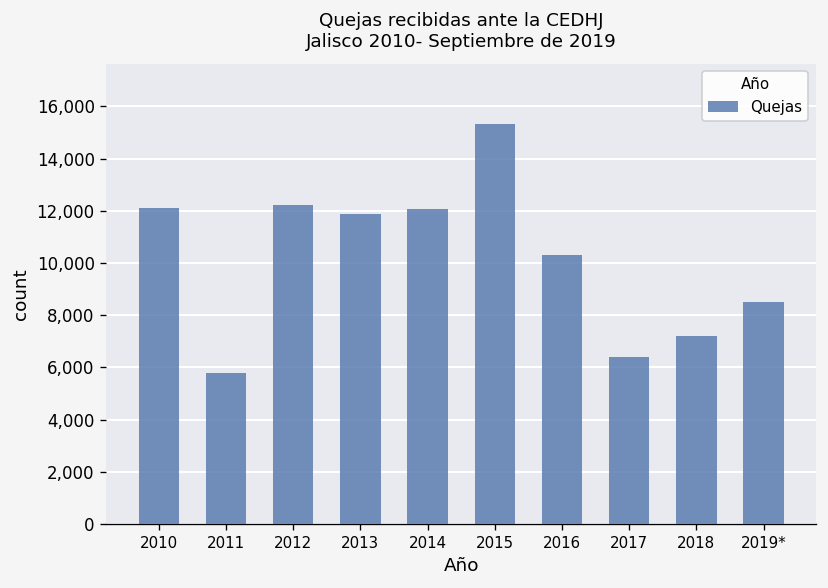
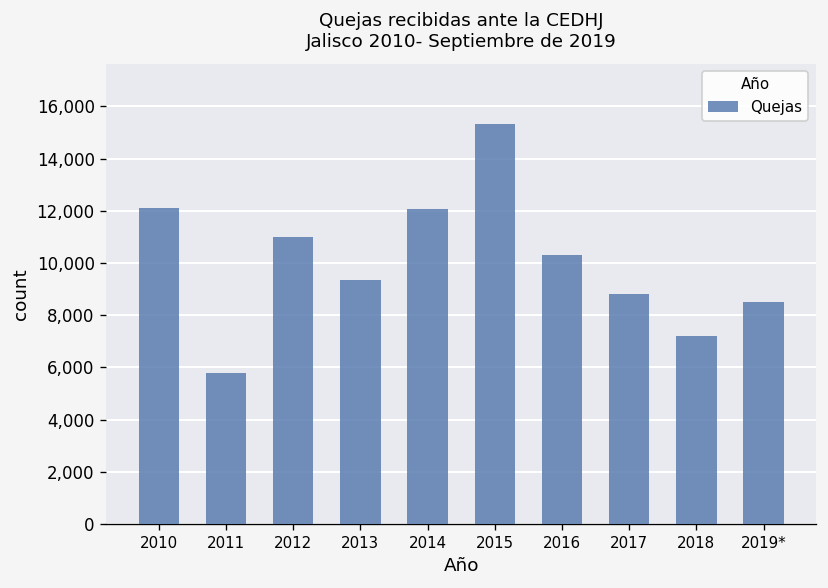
2012: 12,200 -> 11,000
2013: 11,900 -> 9,300
2017: 6,400 -> 8,800
